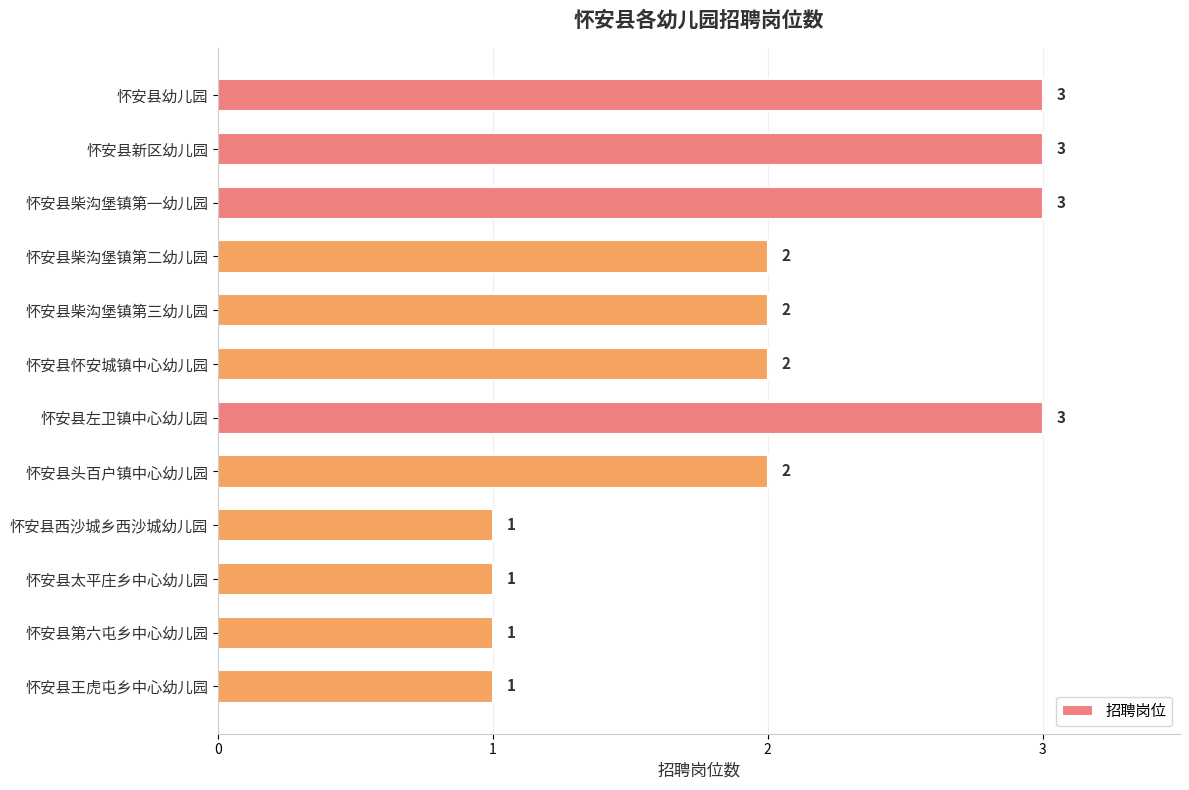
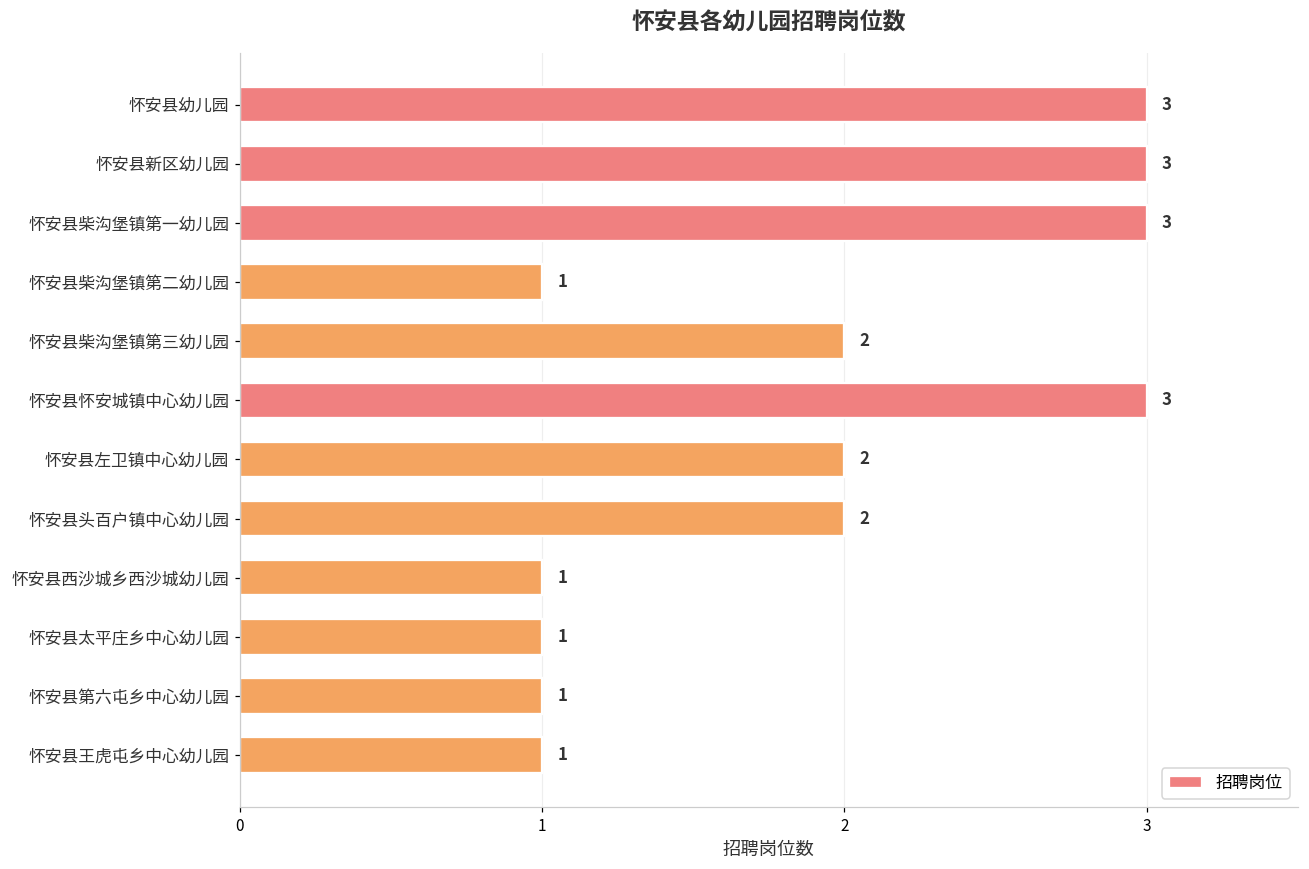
怀安县柴沟堡镇第二幼儿园: 2 -> 1
怀安县怀安城镇中心幼儿园: 2 -> 3
怀安县左卫镇中心幼儿园: 3 -> 2
